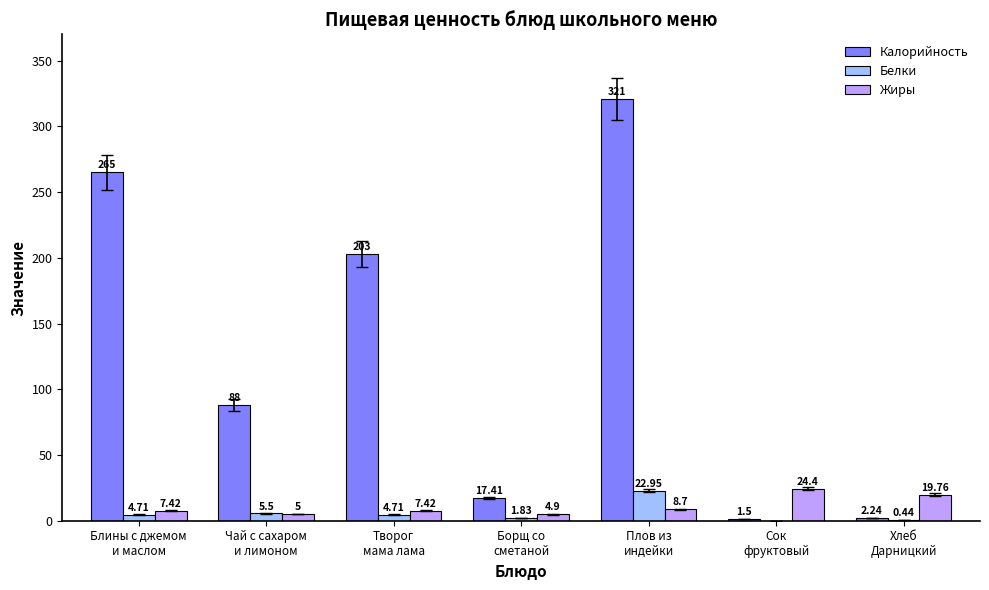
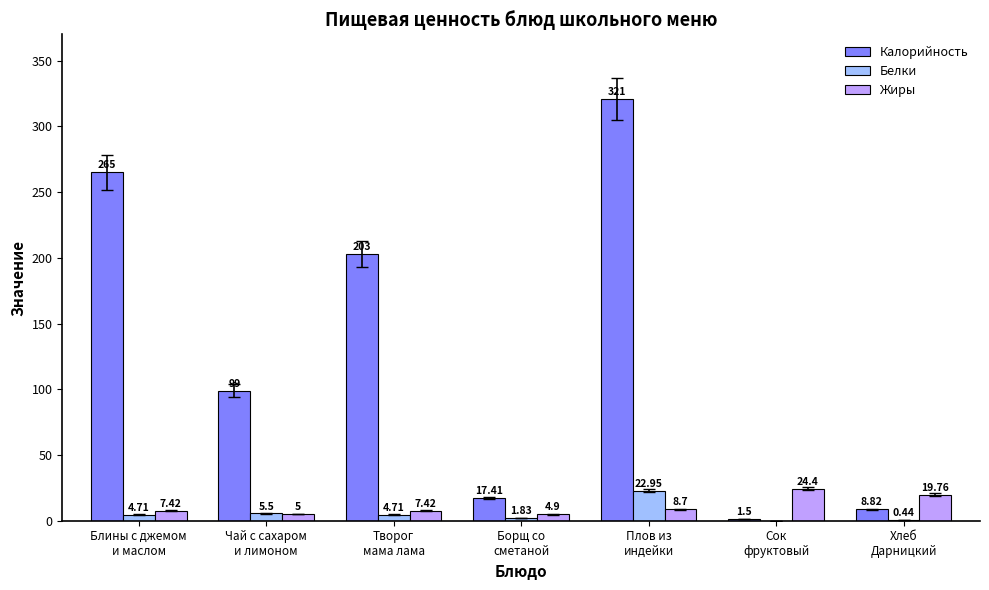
Калорийность, Чай с сахаром и лимоном: 88 -> 99
Калорийность, Хлеб Дарницкий: 2.24 -> 8.82
